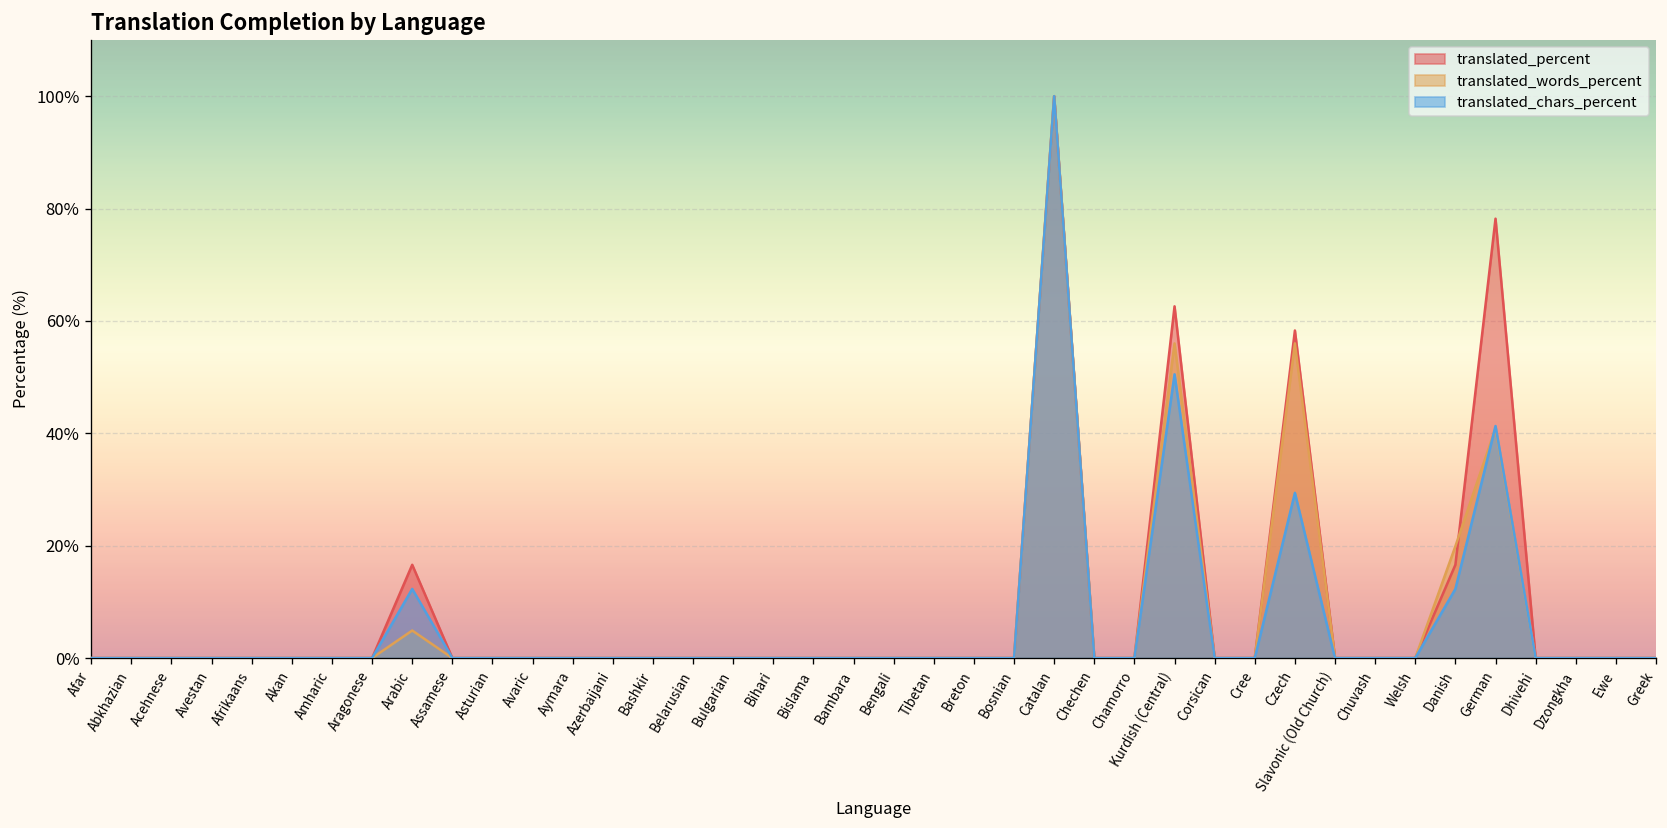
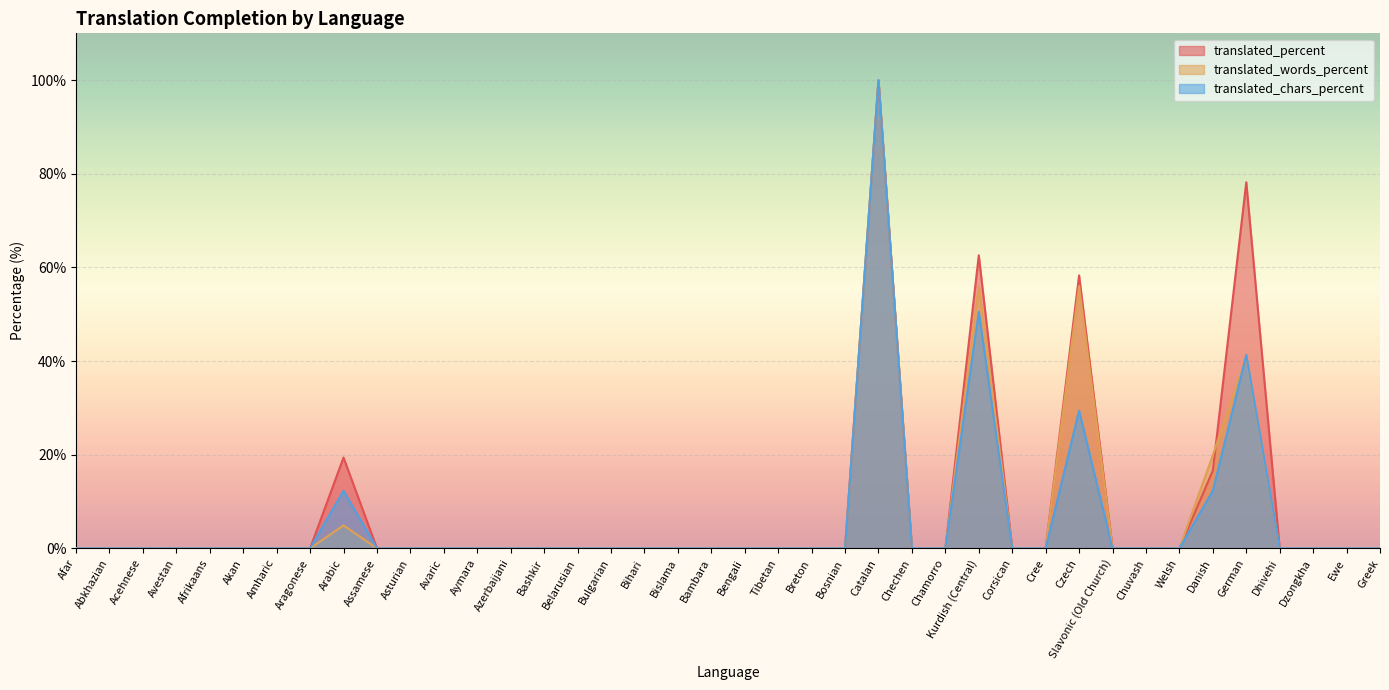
translated_percent, Arabic: 17% -> 19%
